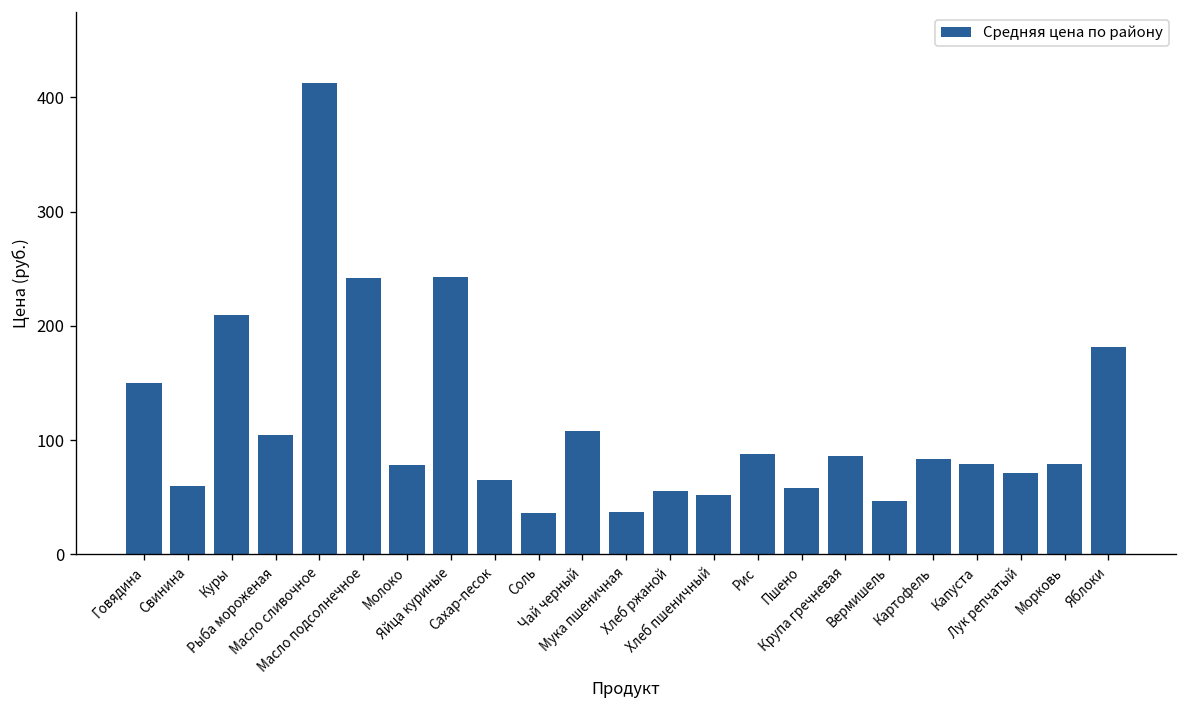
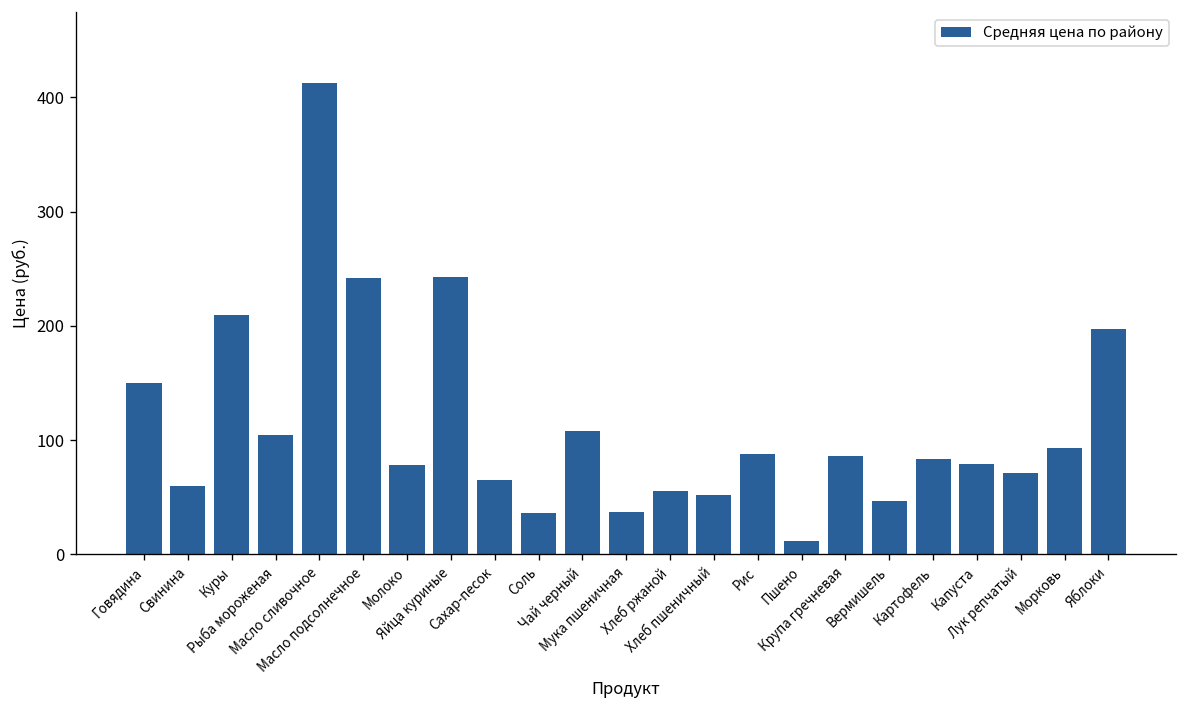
Пшено: 60 -> 10
Морковь: 80 -> 90
Яблоки: 180 -> 200
